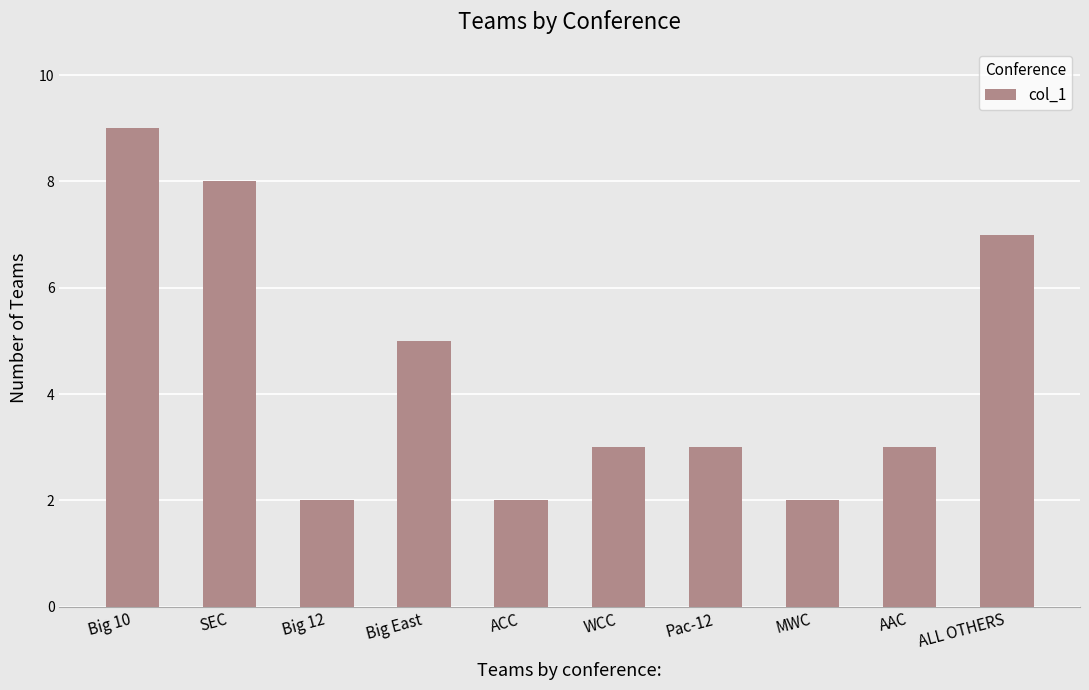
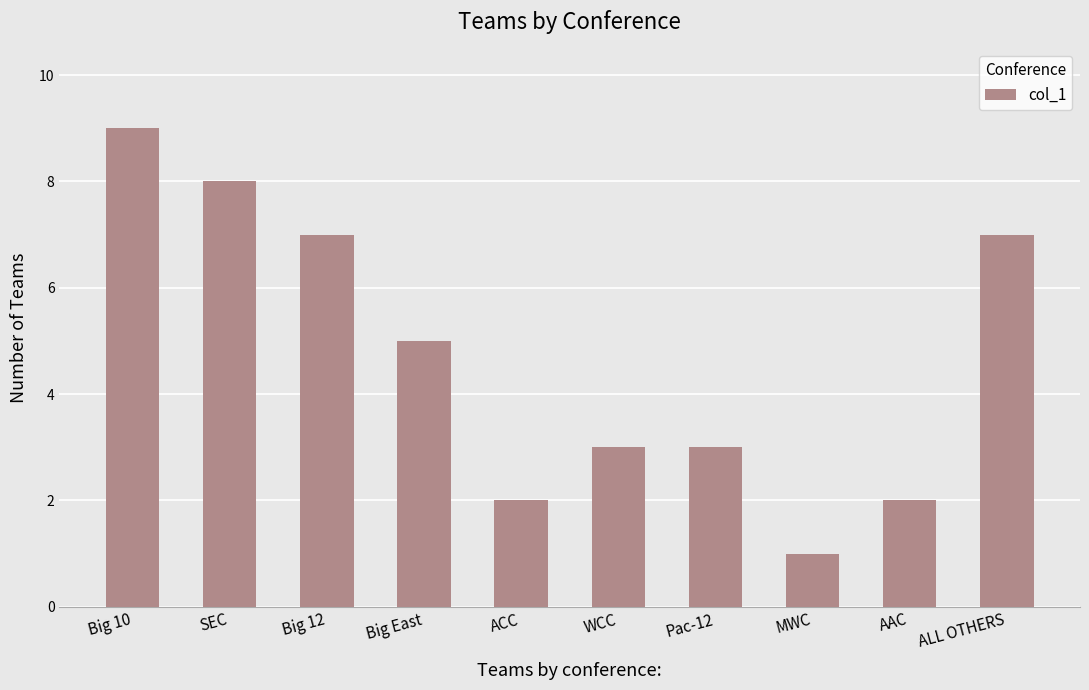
Big 12: 2 -> 7
MWC: 2 -> 1
AAC: 3 -> 2
